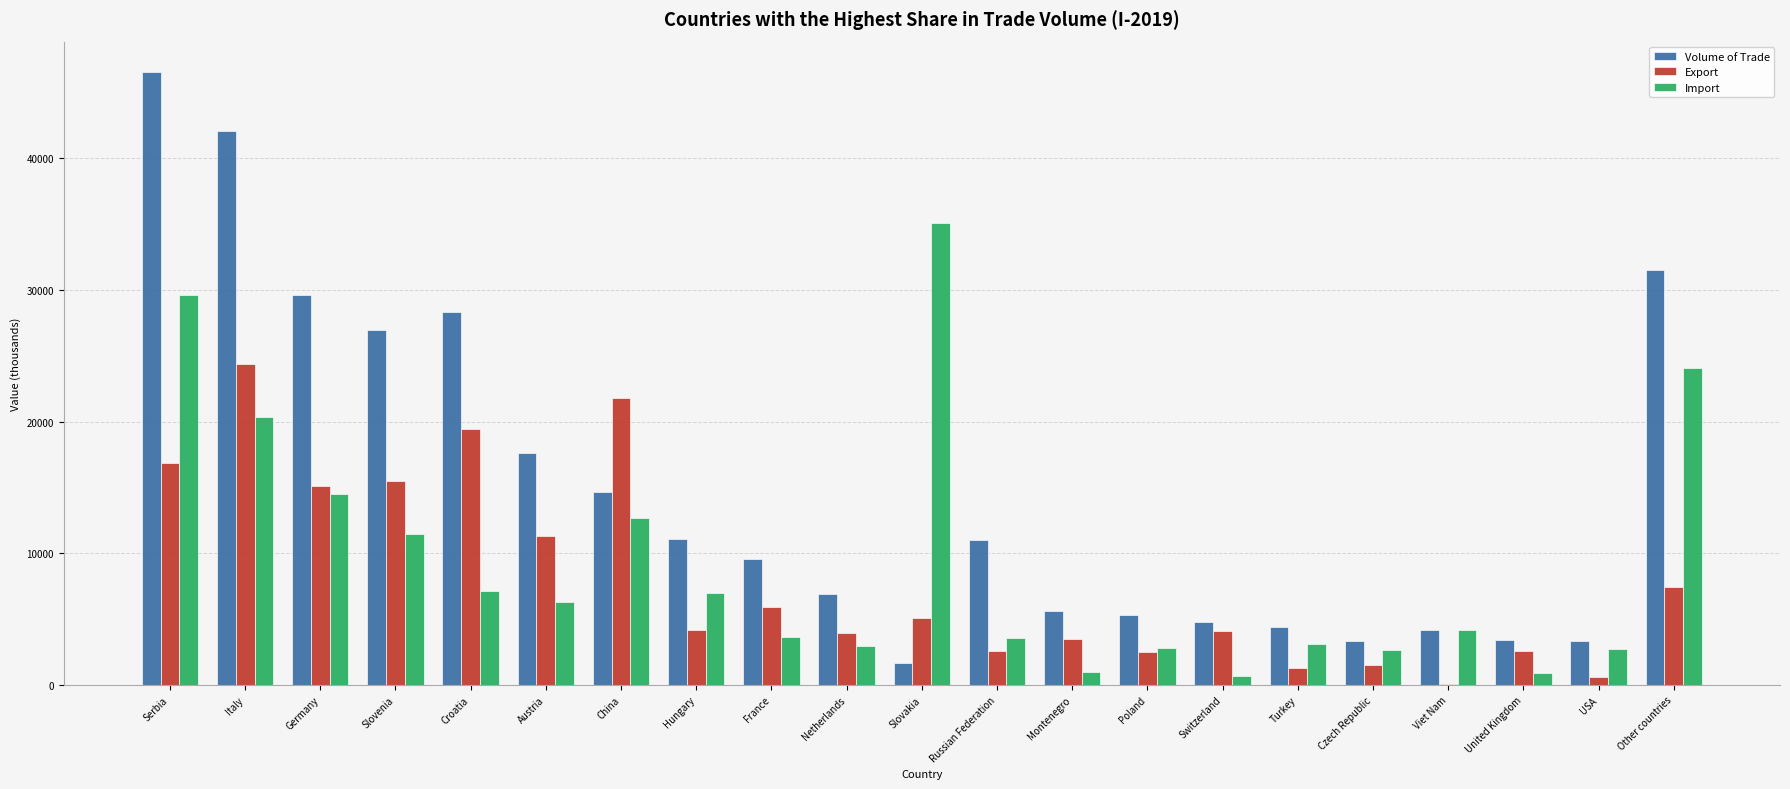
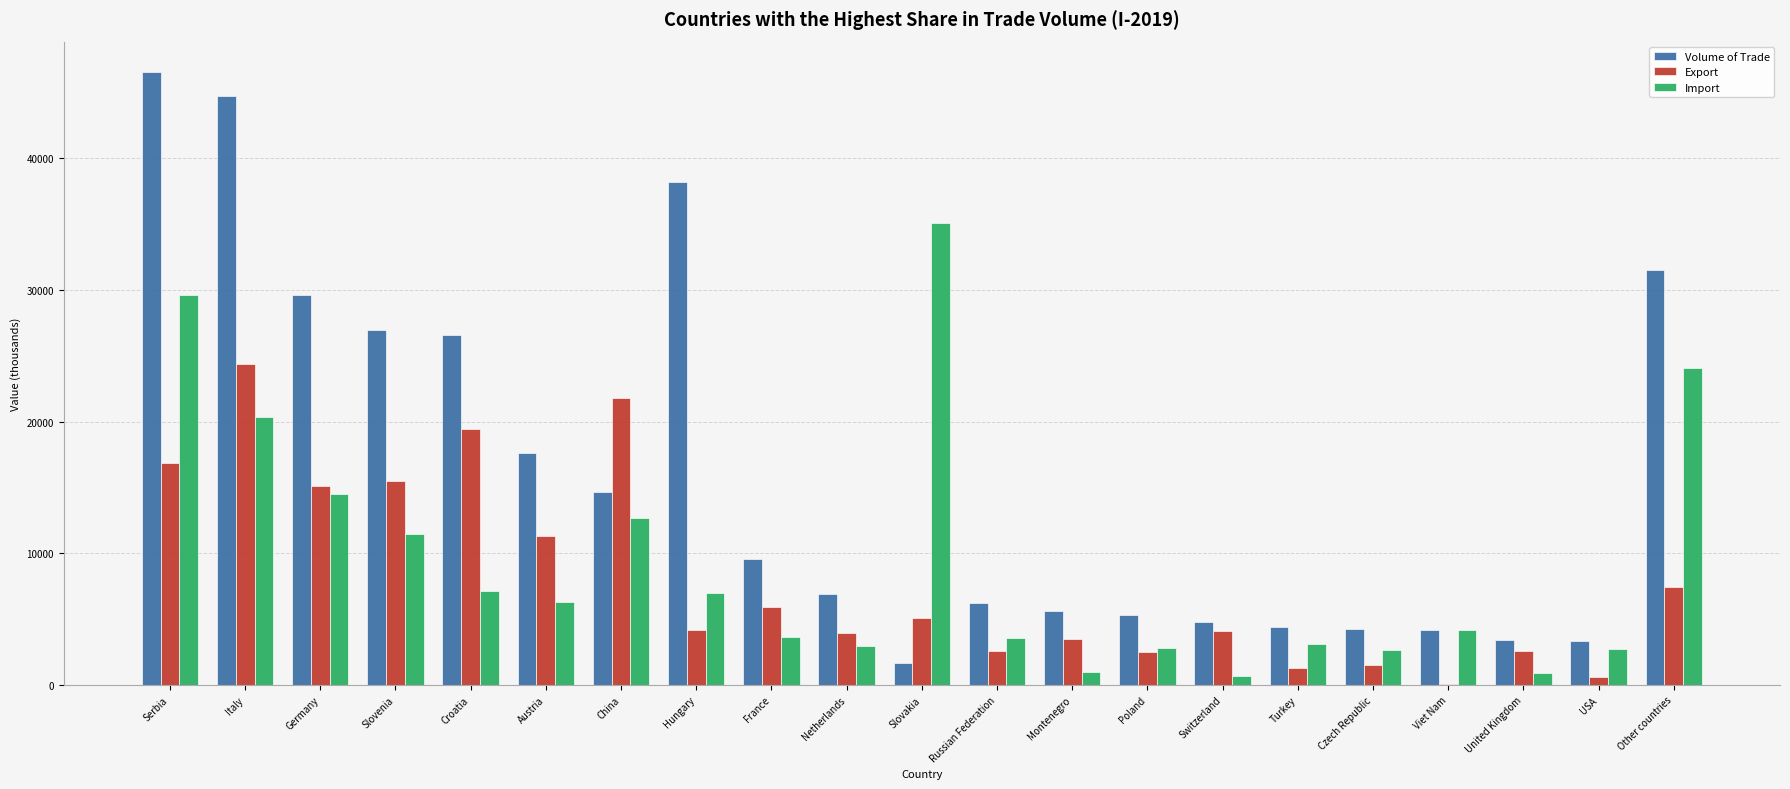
Volume of Trade, Italy: 42000 -> 44700
Volume of Trade, Croatia: 28300 -> 26600
Volume of Trade, Hungary: 11100 -> 38200
Volume of Trade, Russian Federation: 11000 -> 6200
Volume of Trade, Czech Republic: 3400 -> 4200
